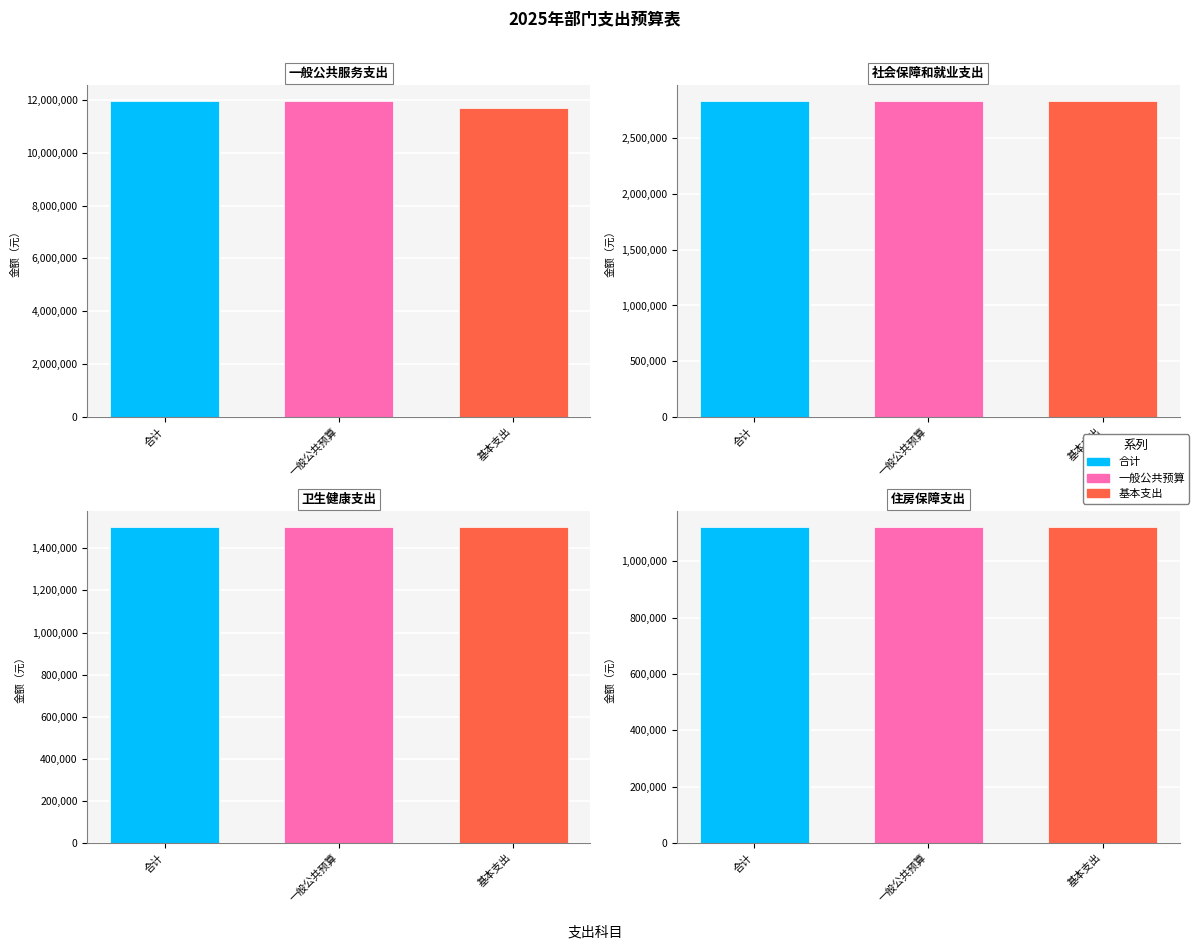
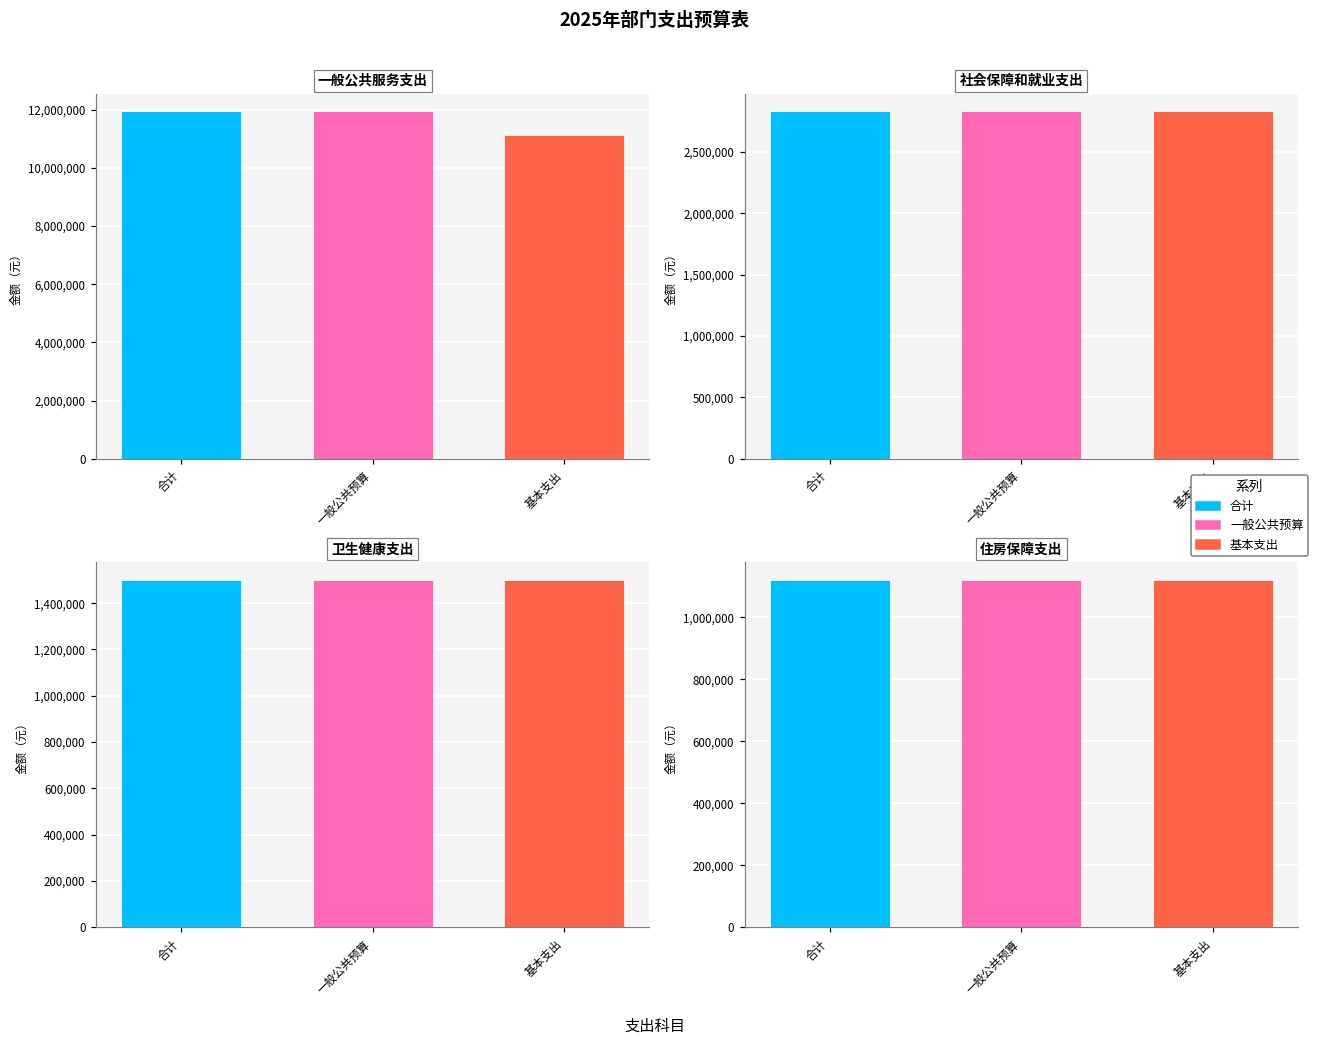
一般公共服务支出, 基本支出: 11,700,000 -> 11,100,000
